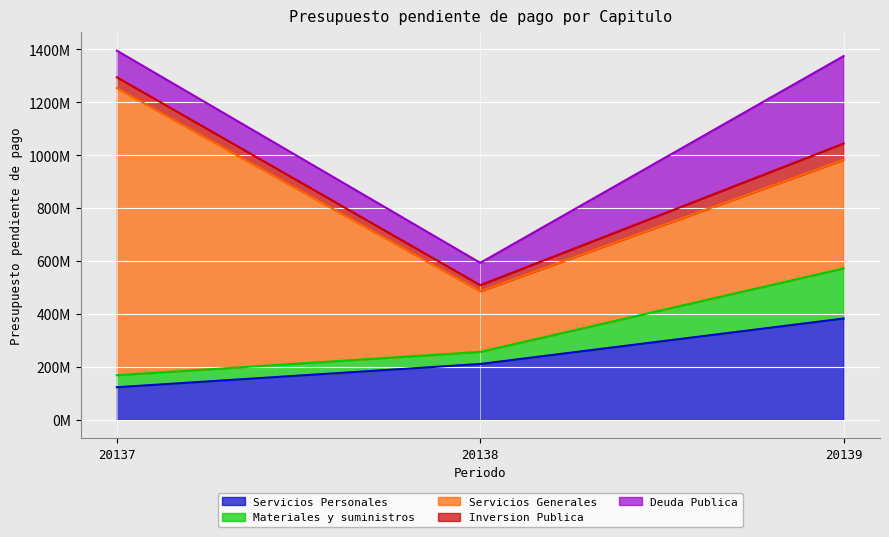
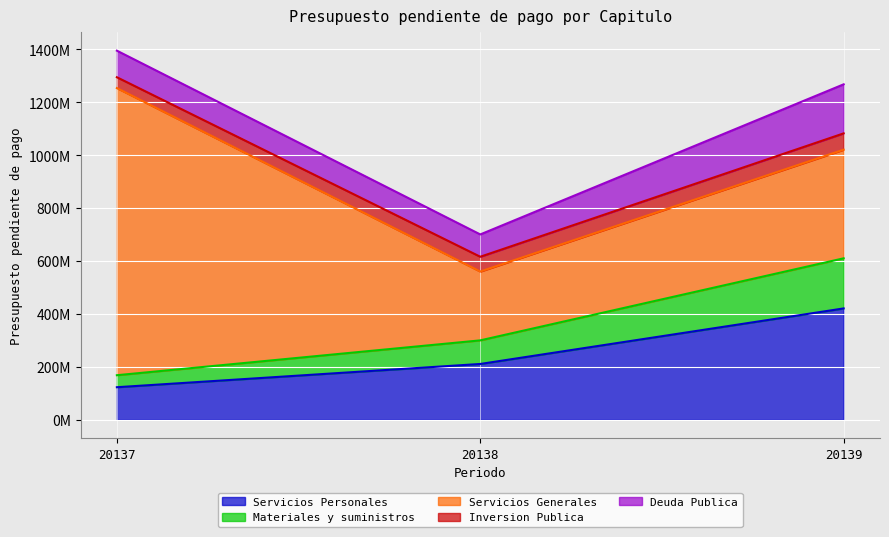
Materiales y suministros, 20138: 50000000 -> 90000000
Servicios Generales, 20138: 230000000 -> 260000000
Inversion Publica, 20138: 20000000 -> 60000000
Servicios Personales, 20139: 380000000 -> 420000000
Deuda Publica, 20139: 330000000 -> 190000000
